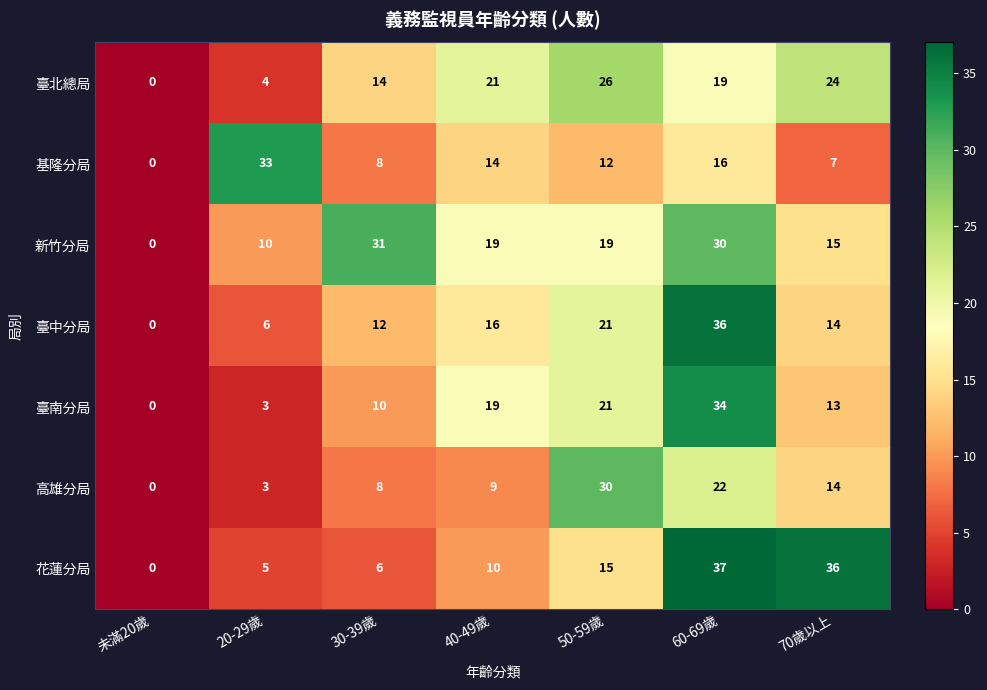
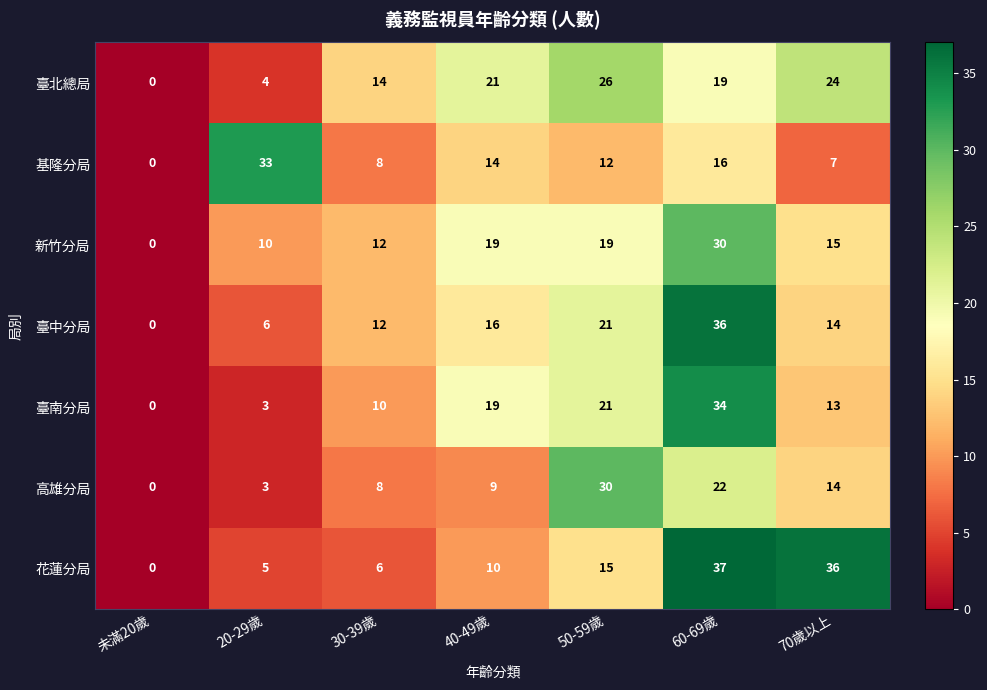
新竹分局, 30-39歲: 31 -> 12
